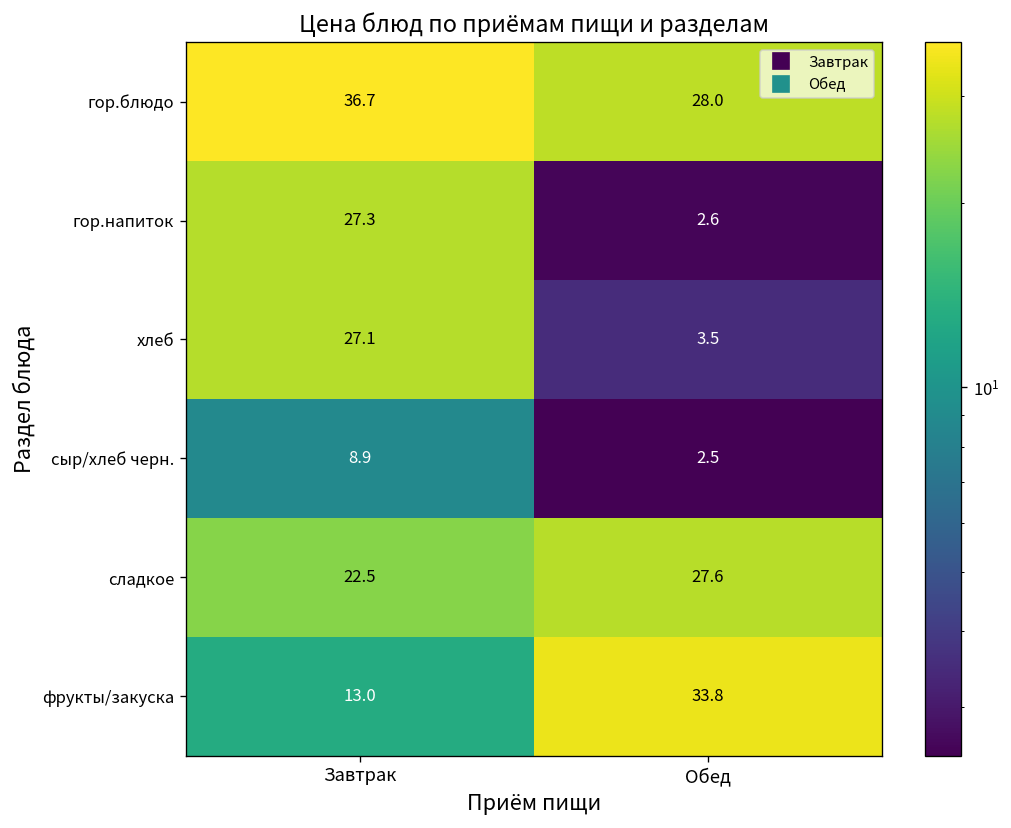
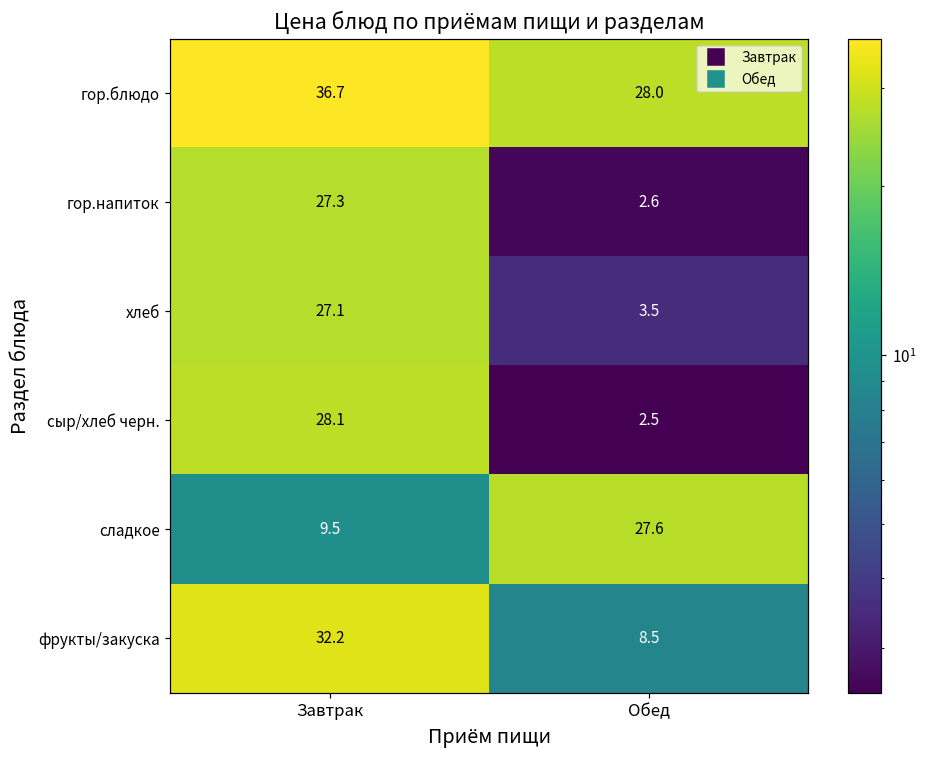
сыр/хлеб черн., Завтрак: 8.9 -> 28.1
сладкое, Завтрак: 22.5 -> 9.5
фрукты/закуска, Завтрак: 13.0 -> 32.2
фрукты/закуска, Обед: 33.8 -> 8.5
